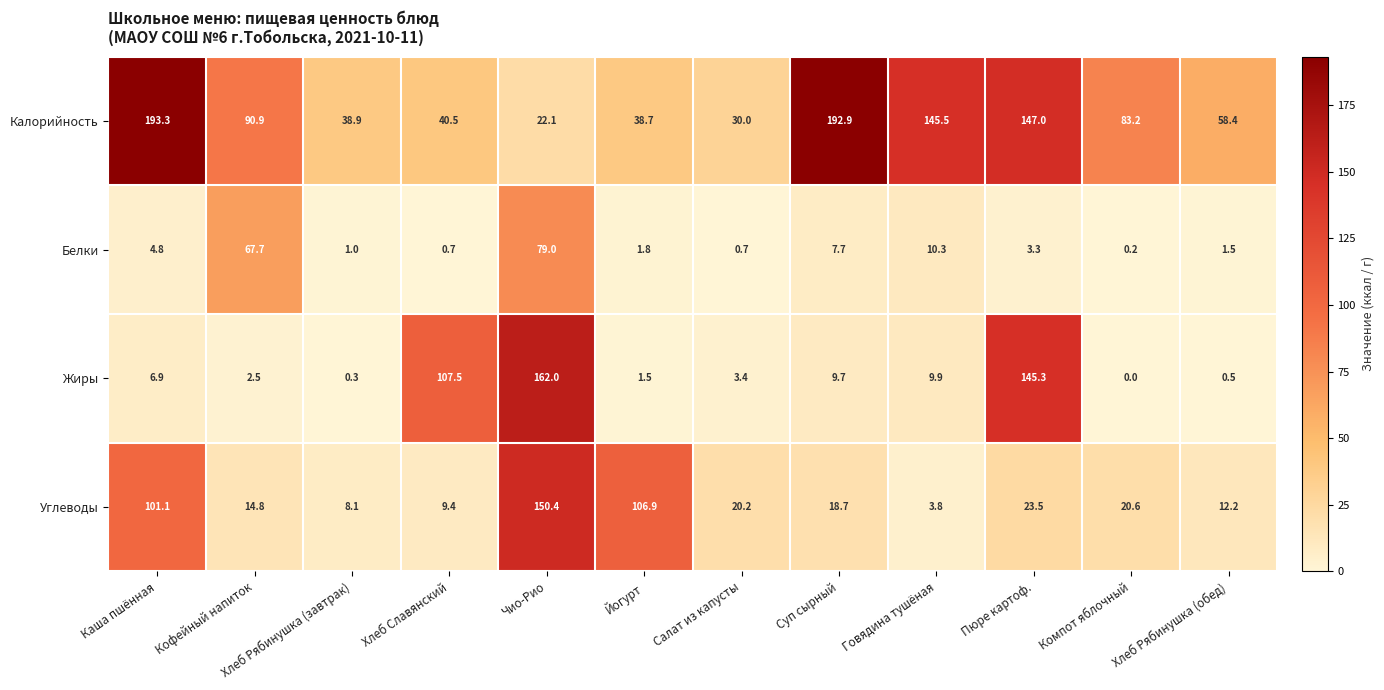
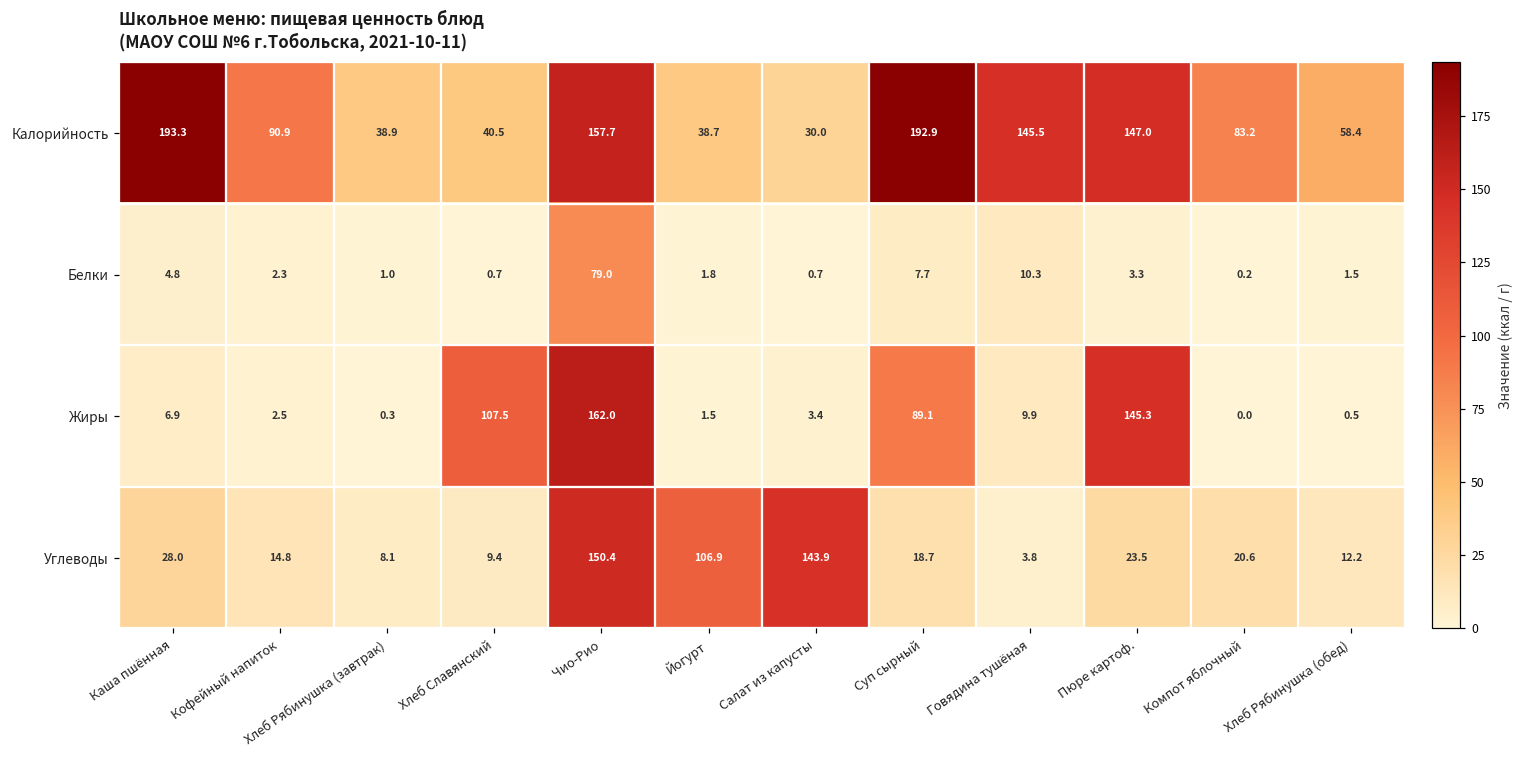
Калорийность, Чио-Рио: 22.1 -> 157.7
Белки, Кофейный напиток: 67.7 -> 2.3
Жиры, Суп сырный: 9.7 -> 89.1
Углеводы, Каша пшённая: 101.1 -> 28.0
Углеводы, Салат из капусты: 20.2 -> 143.9
